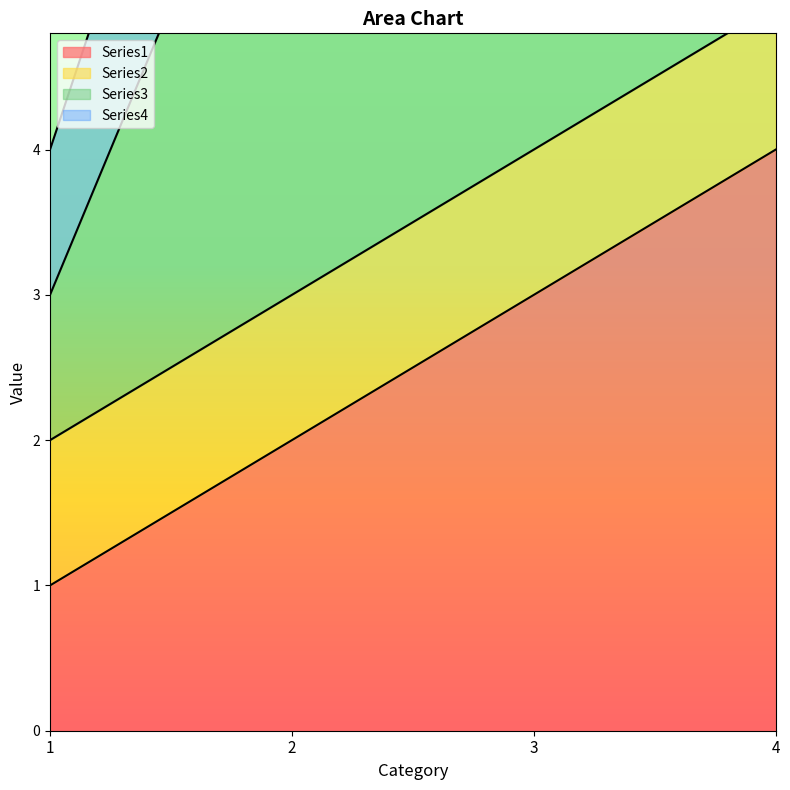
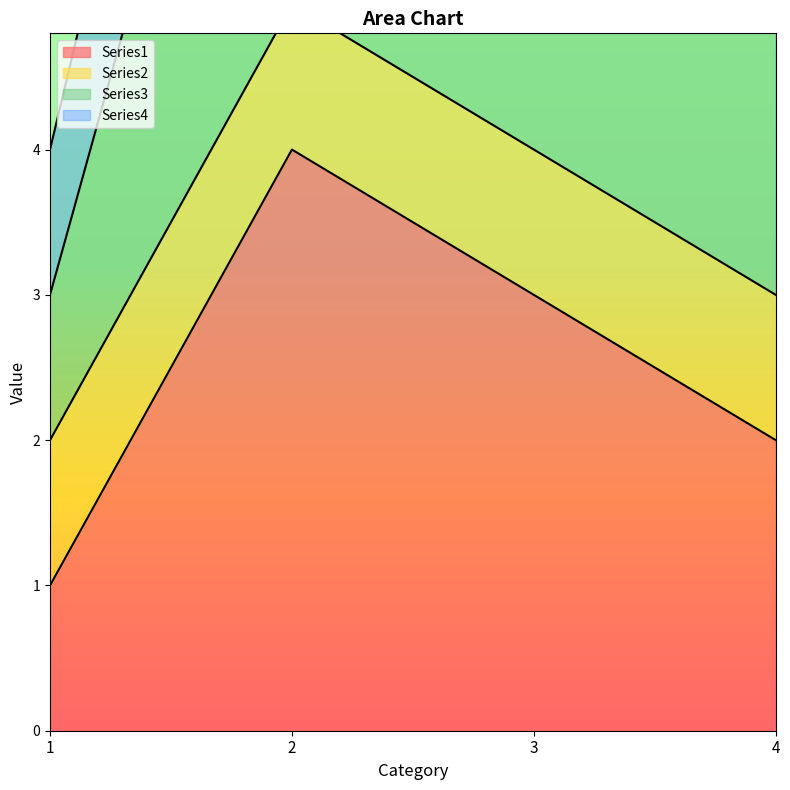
Series1, 2: 2 -> 4
Series1, 4: 4 -> 2
